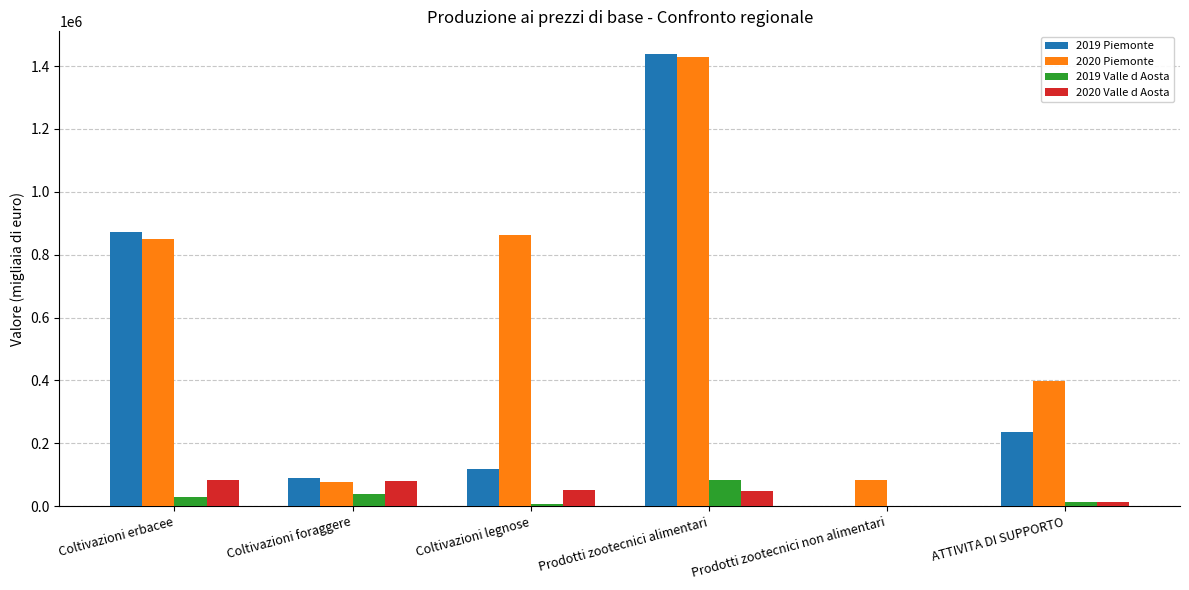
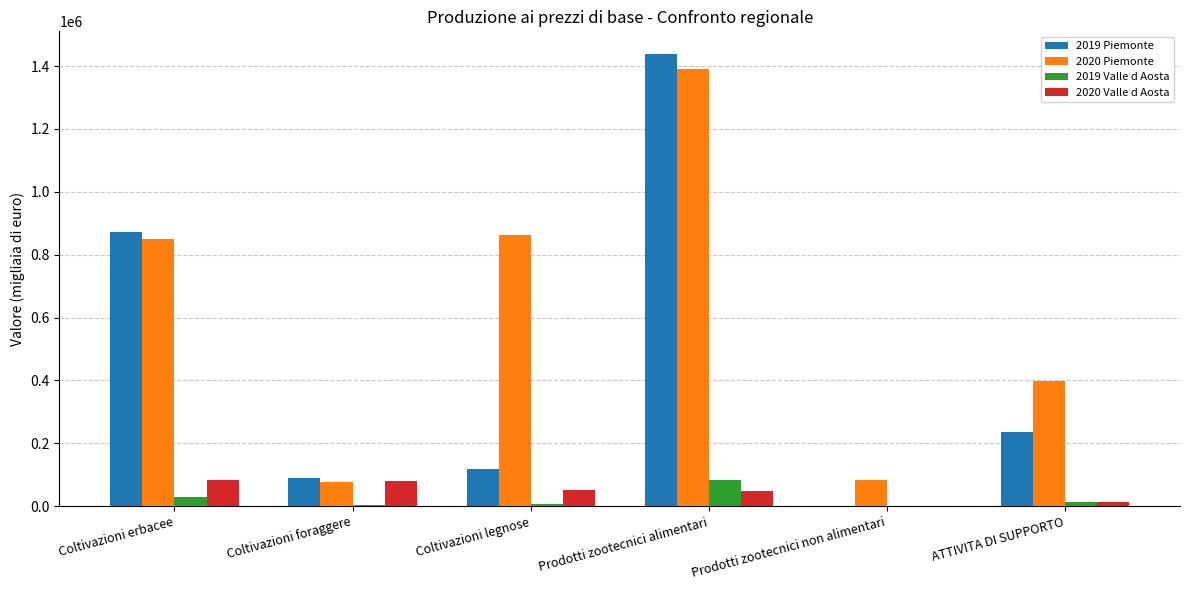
2019 Valle d Aosta, Coltivazioni foraggere: 40000 -> 0
2020 Piemonte, Prodotti zootecnici alimentari: 1430000 -> 1390000
